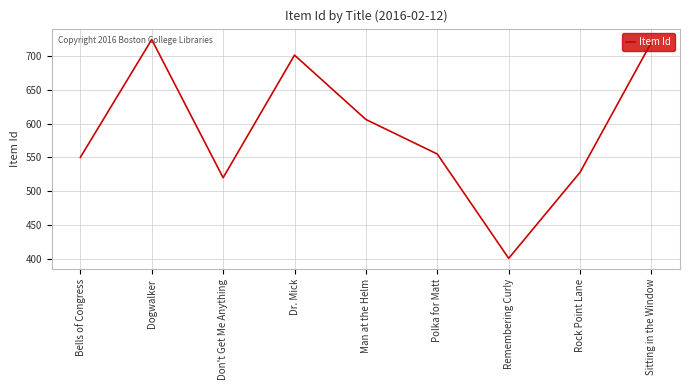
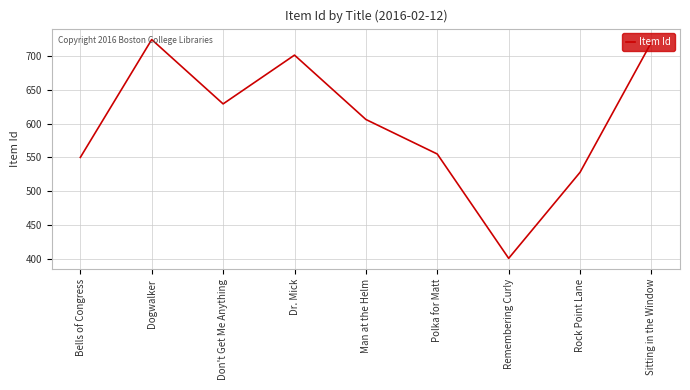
Don't Get Me Anything: 520 -> 630
